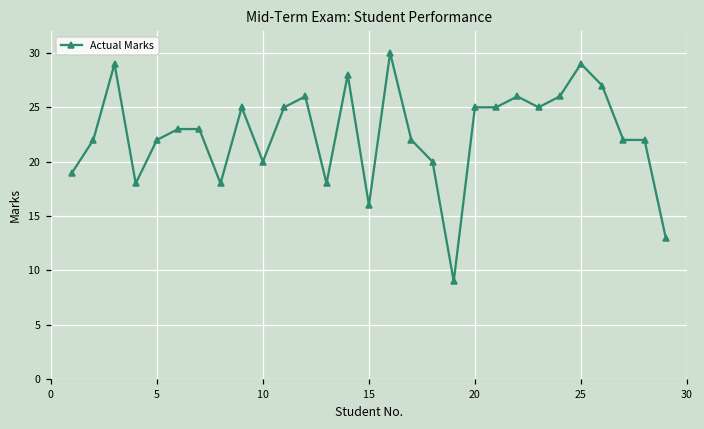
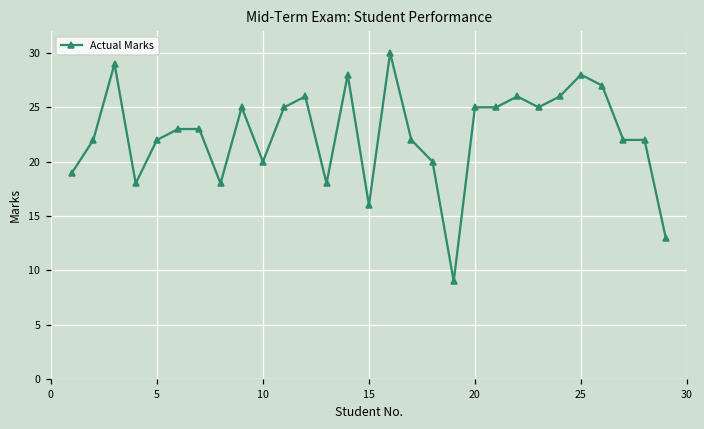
25: 29 -> 28
